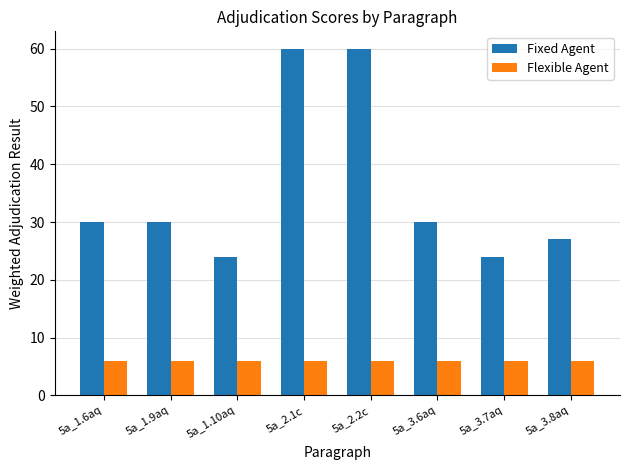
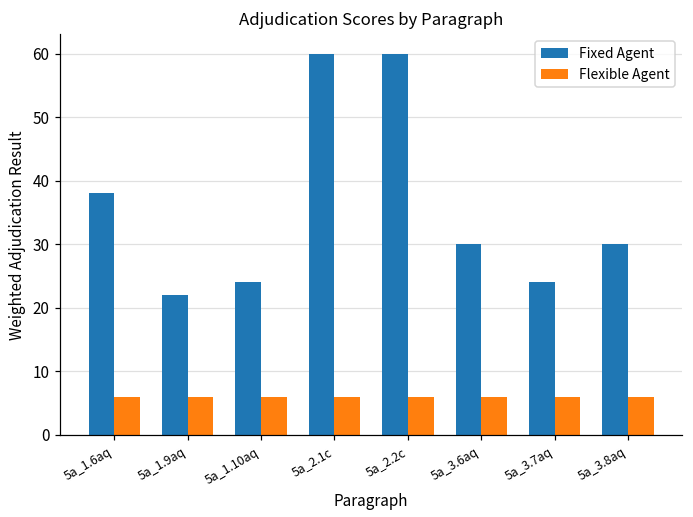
Fixed Agent, 5a_1.6aq: 30 -> 38
Fixed Agent, 5a_1.9aq: 30 -> 22
Fixed Agent, 5a_3.8aq: 27 -> 30
